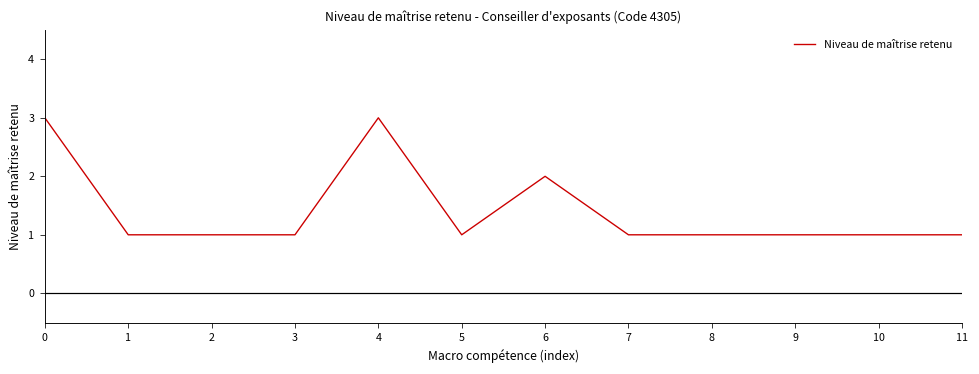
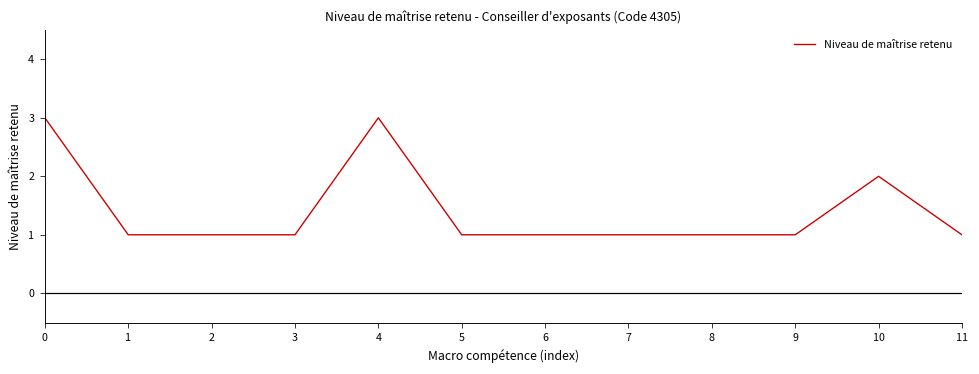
6: 2 -> 1
10: 1 -> 2
